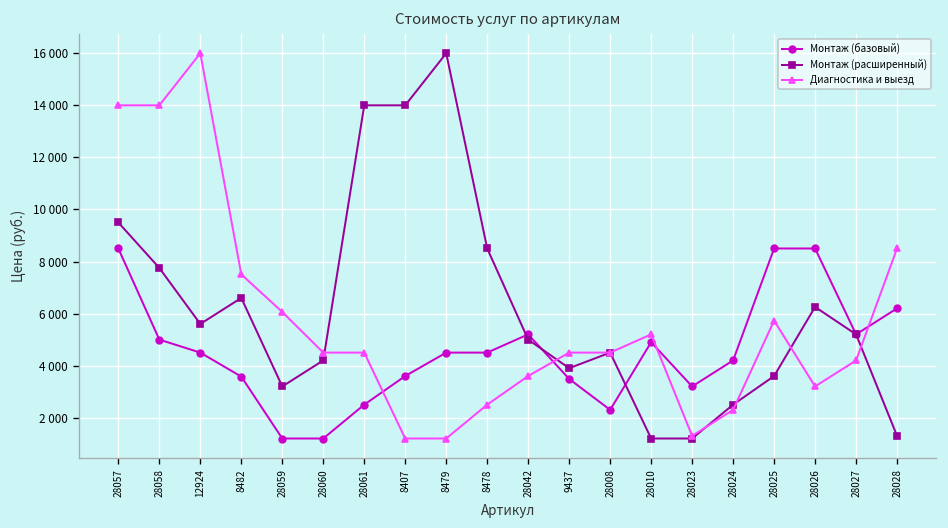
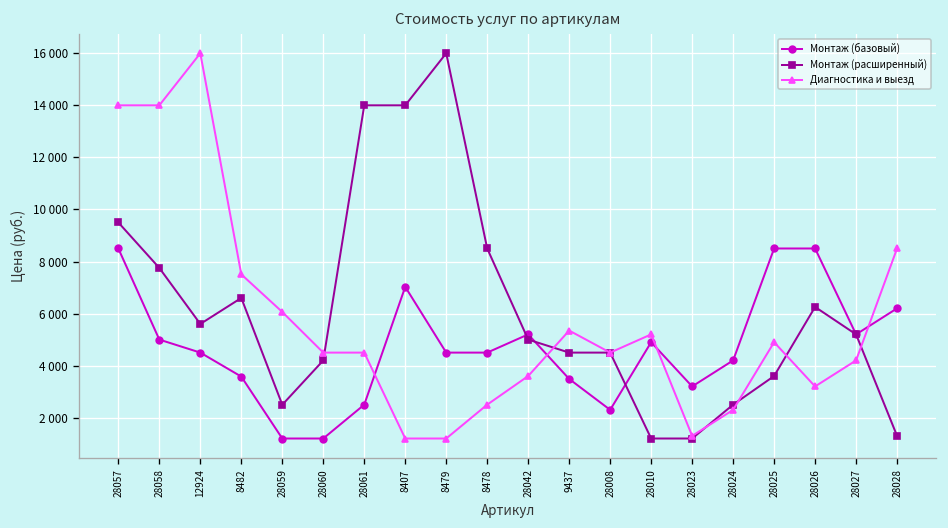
Монтаж (расширенный), 28059: 3200 -> 2500
Монтаж (базовый), 8407: 3600 -> 7000
Монтаж (расширенный), 9437: 3900 -> 4500
Диагностика и выезд, 9437: 4500 -> 5300
Диагностика и выезд, 28025: 5700 -> 4900
